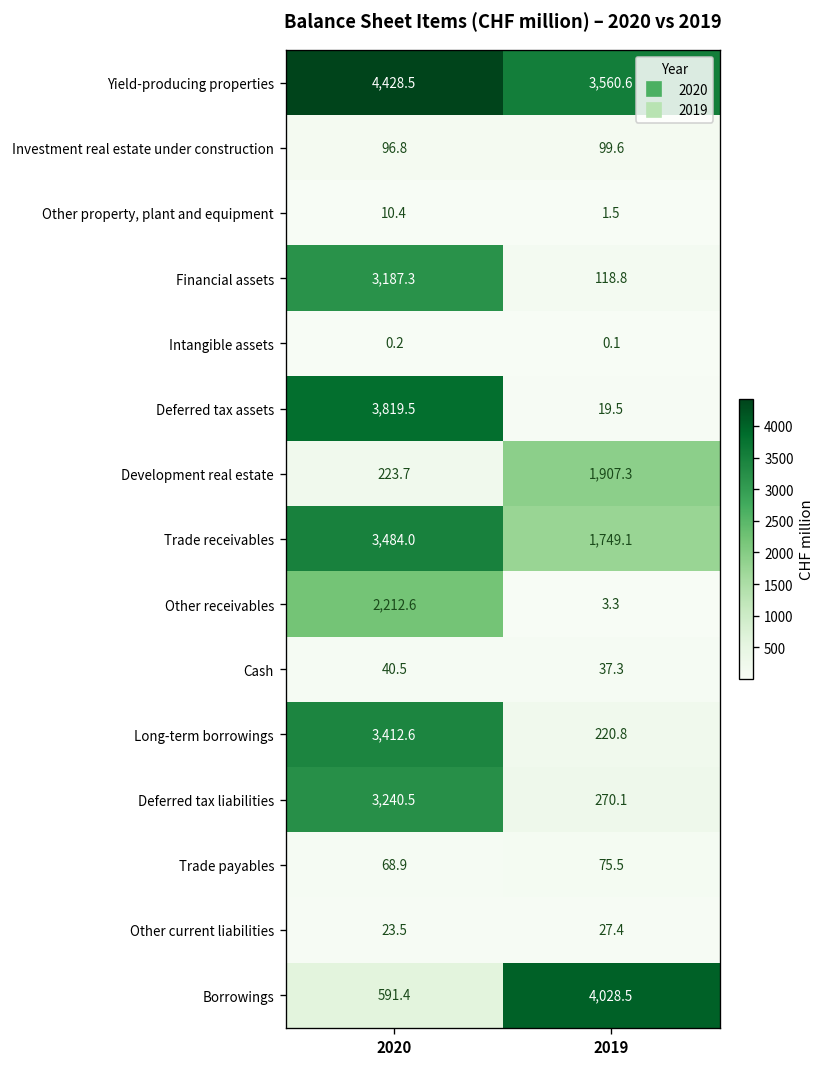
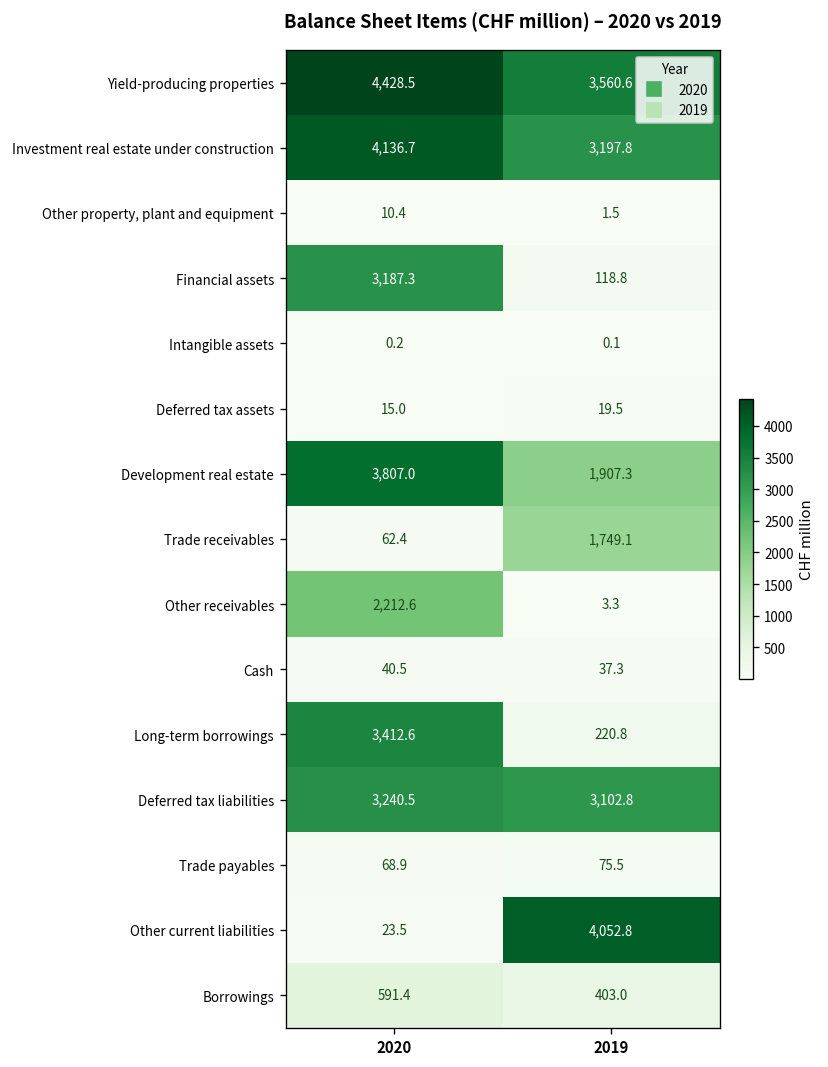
Investment real estate under construction, 2020: 96.8 -> 4,136.7
Investment real estate under construction, 2019: 99.6 -> 3,197.8
Deferred tax assets, 2020: 3,819.5 -> 15.0
Development real estate, 2020: 223.7 -> 3,807.0
Trade receivables, 2020: 3,484.0 -> 62.4
Deferred tax liabilities, 2019: 270.1 -> 3,102.8
Other current liabilities, 2019: 27.4 -> 4,052.8
Borrowings, 2019: 4,028.5 -> 403.0
